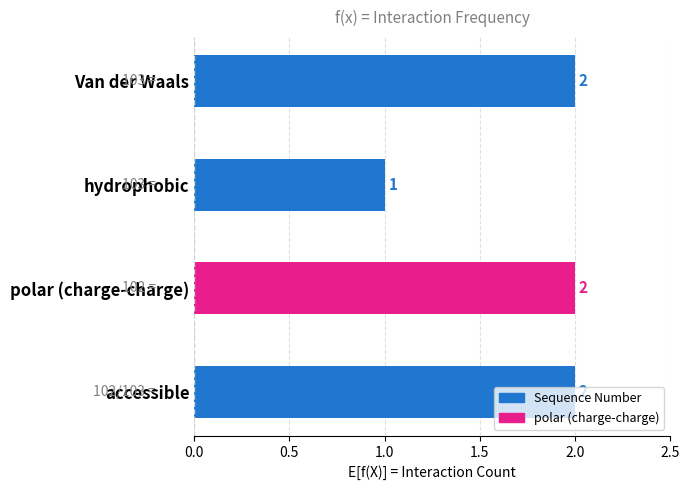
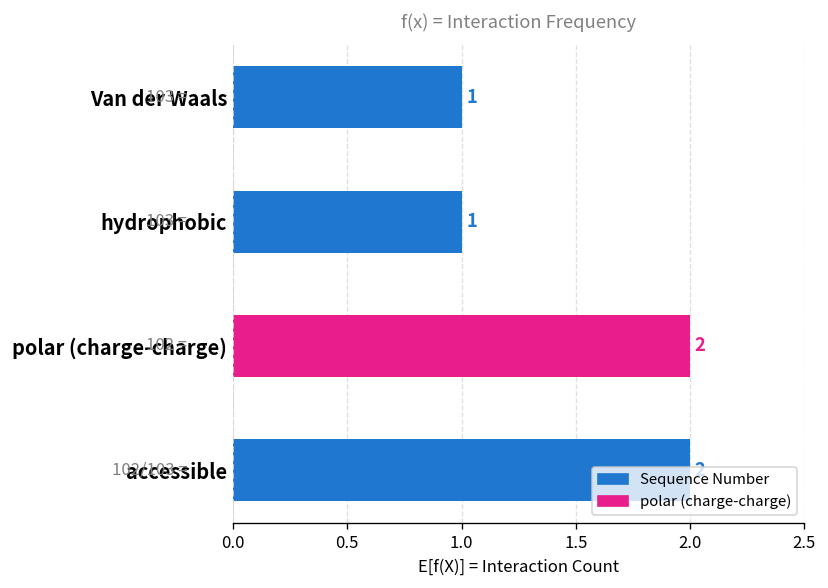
Van der Waals: 2 -> 1
